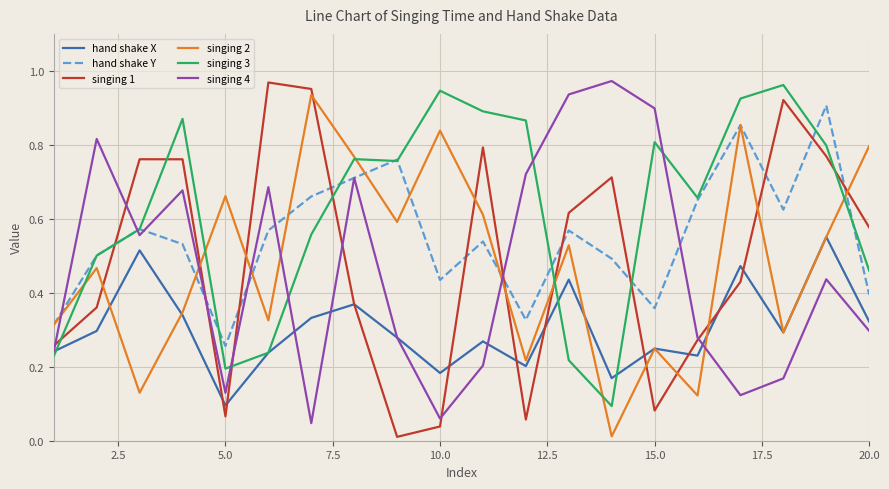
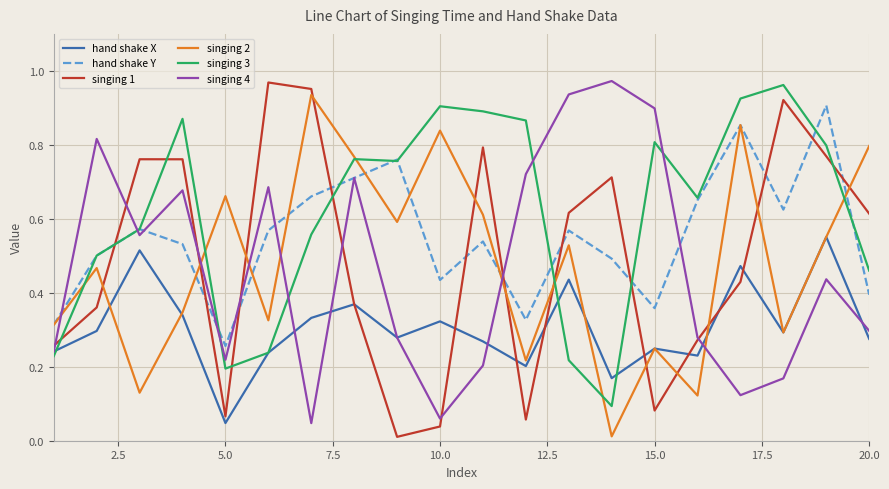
hand shake X, 5.0: 0.10 -> 0.05
singing 4, 5.0: 0.13 -> 0.22
hand shake X, 10.0: 0.18 -> 0.32
singing 3, 10.0: 0.95 -> 0.90
hand shake X, 20.0: 0.32 -> 0.28
singing 1, 20.0: 0.58 -> 0.61
